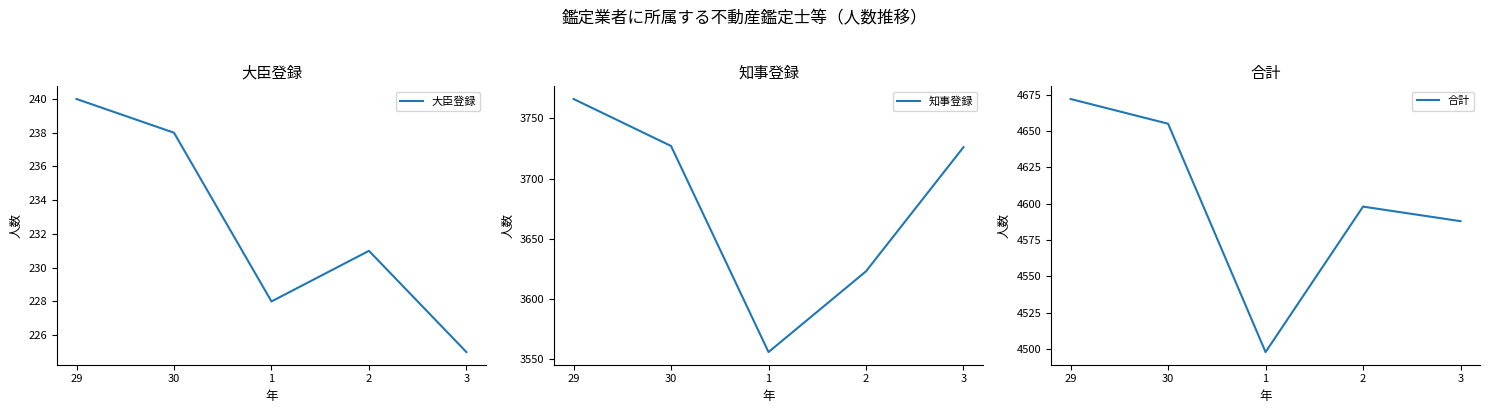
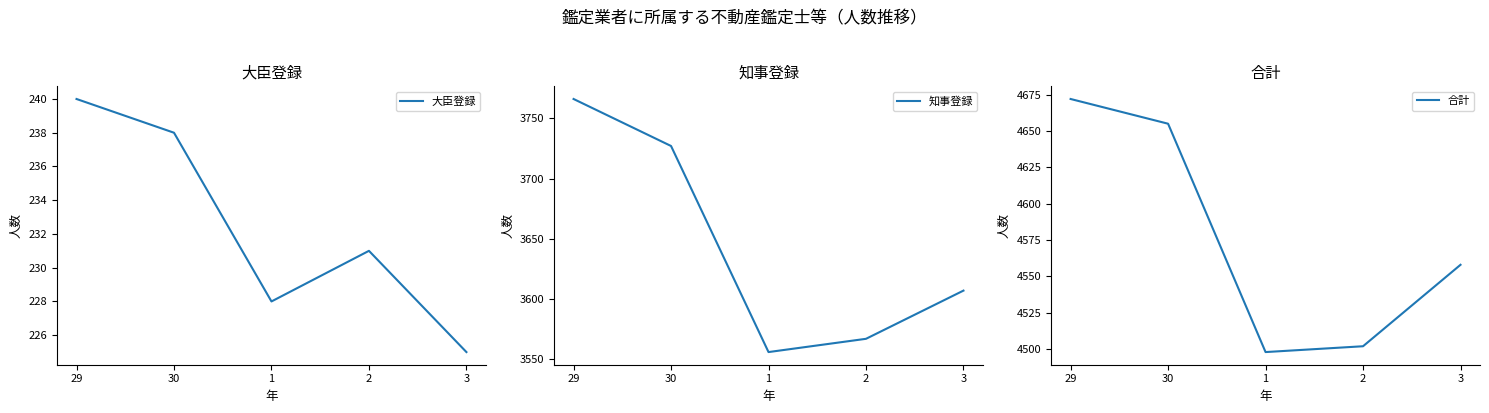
知事登録, 2: 3623 -> 3567
知事登録, 3: 3726 -> 3607
合計, 2: 4598 -> 4502
合計, 3: 4588 -> 4558
